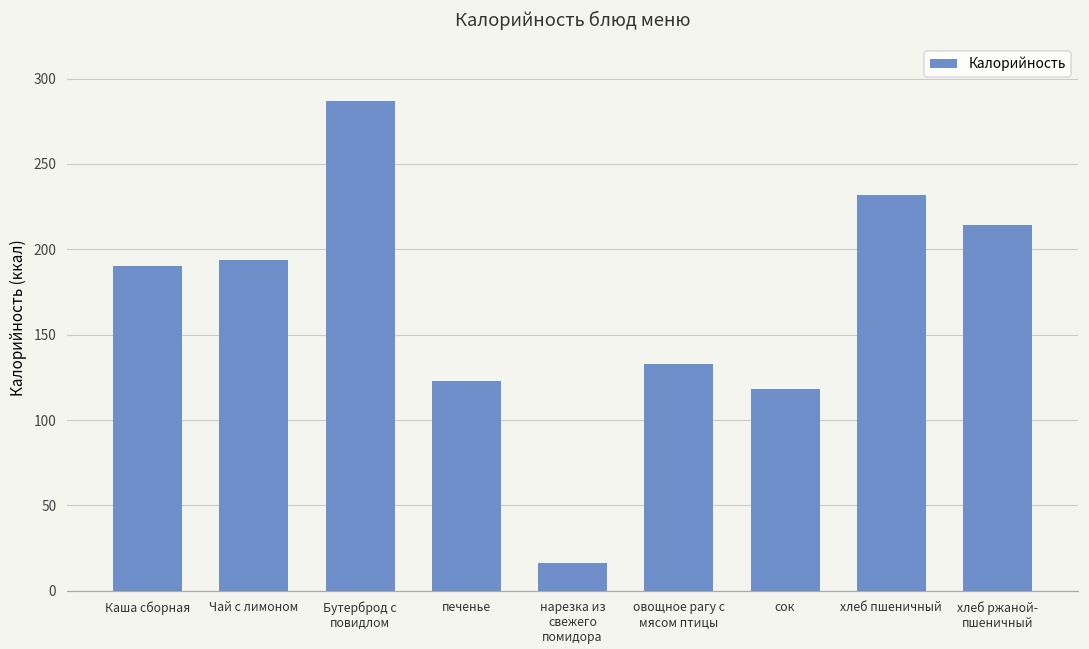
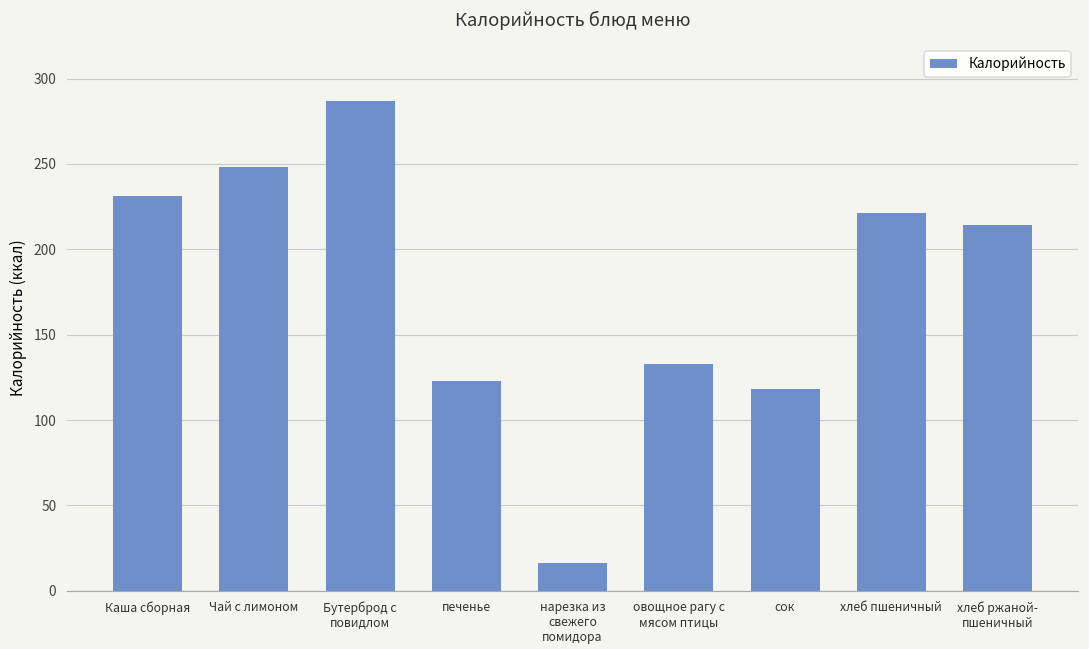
Каша сборная: 190 -> 231
Чай с лимоном: 194 -> 248
хлеб пшеничный: 232 -> 221
